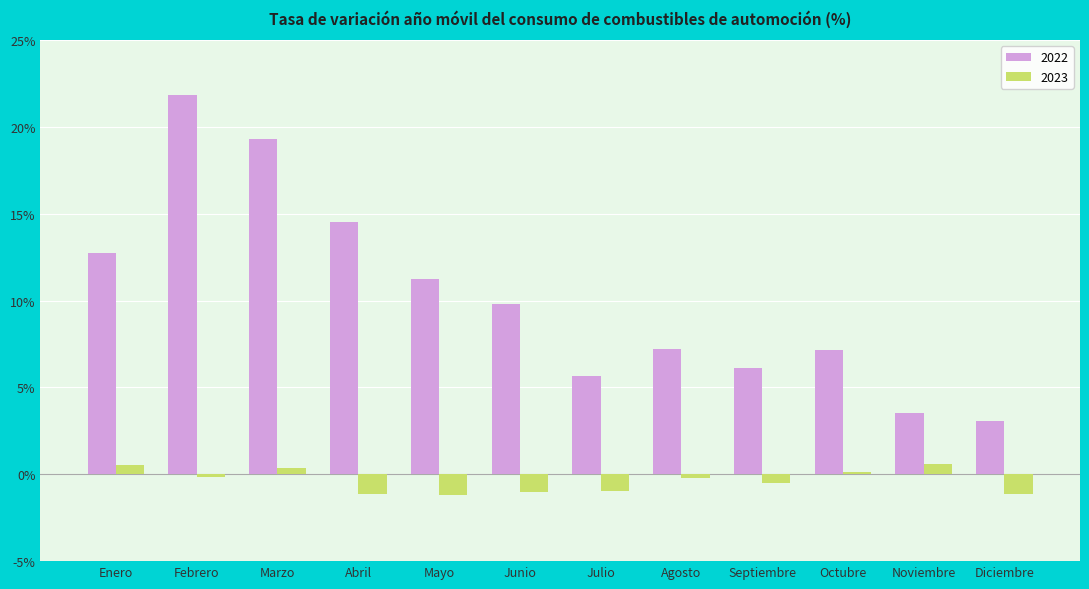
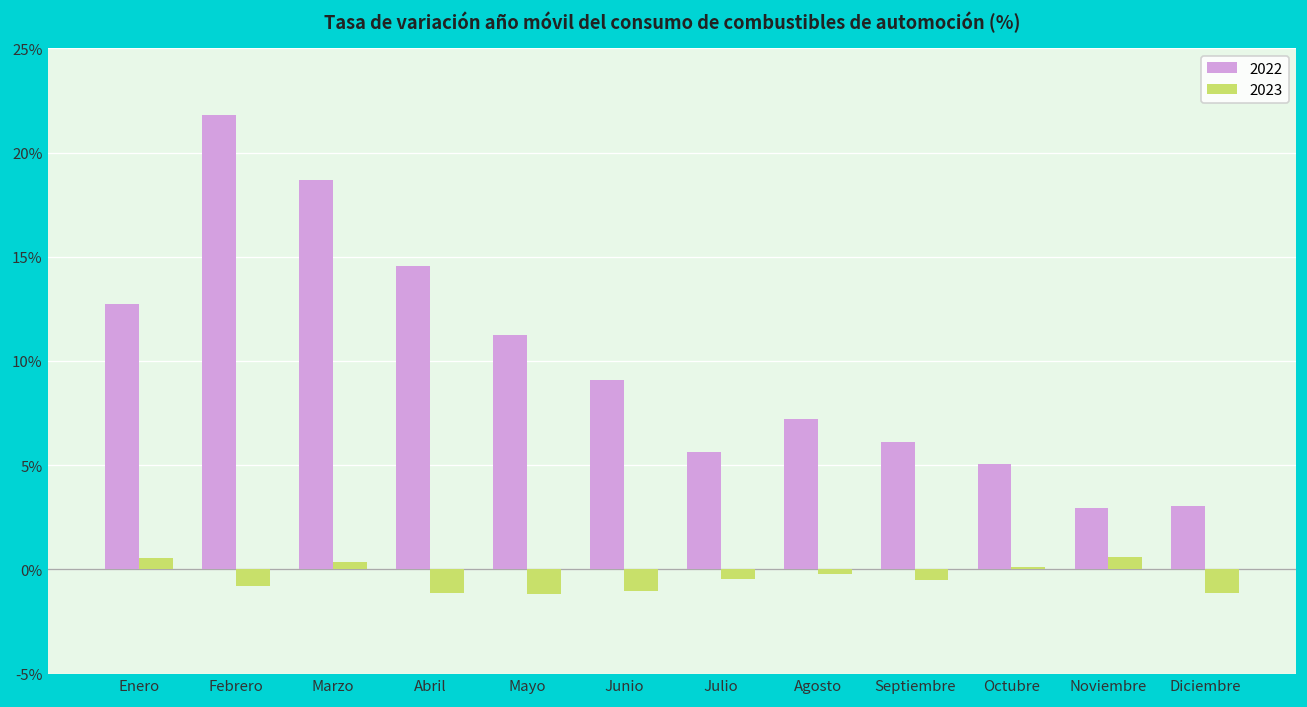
2023, Febrero: -0.2% -> -0.8%
2022, Marzo: 19.3% -> 18.7%
2022, Junio: 9.8% -> 9.1%
2023, Julio: -1.0% -> -0.5%
2022, Octubre: 7.1% -> 5.1%
2022, Noviembre: 3.5% -> 3.0%
